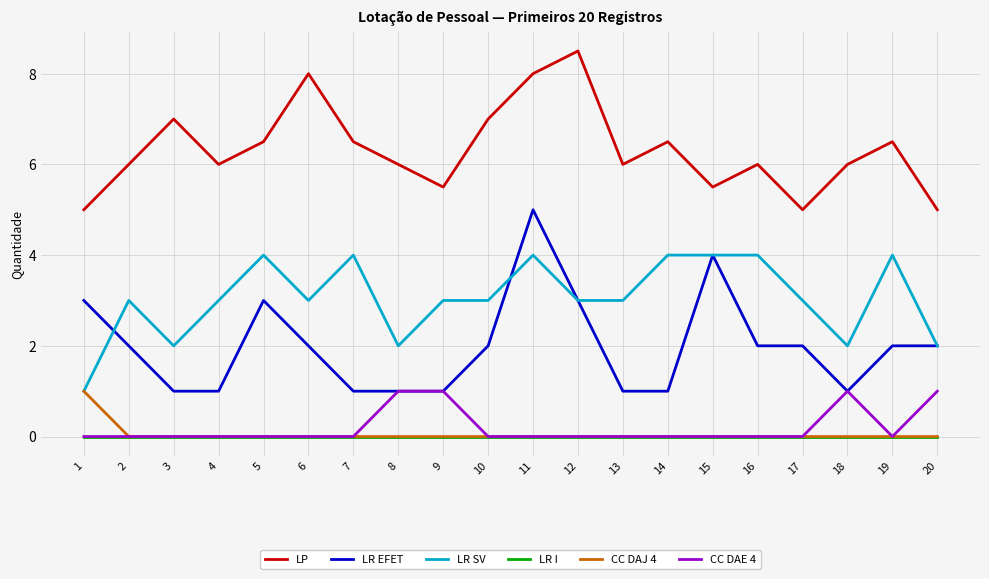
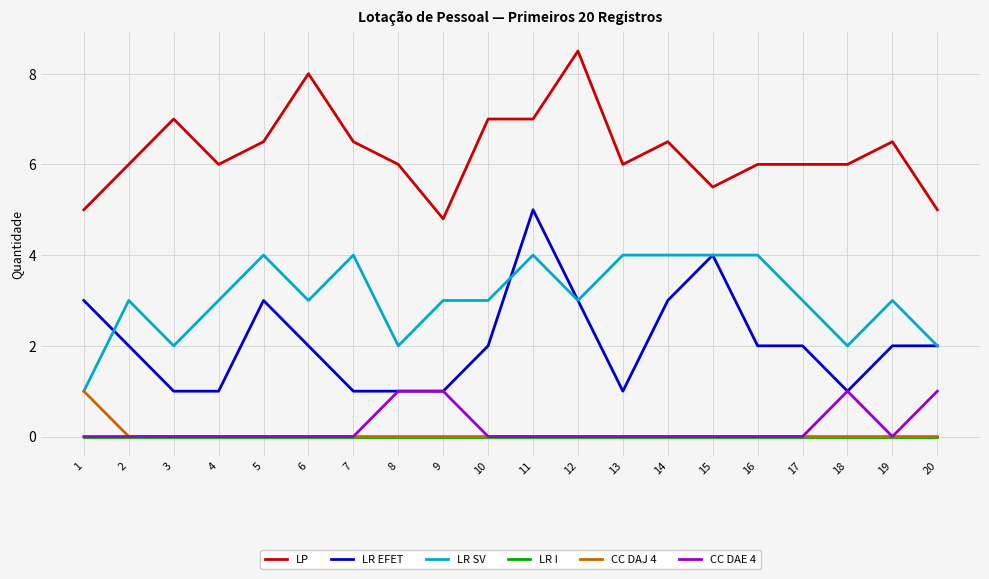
LP, 9: 5.5 -> 4.8
LP, 11: 8 -> 7
LR SV, 13: 3 -> 4
LR EFET, 14: 1 -> 3
LP, 17: 5 -> 6
LR SV, 19: 4 -> 3
